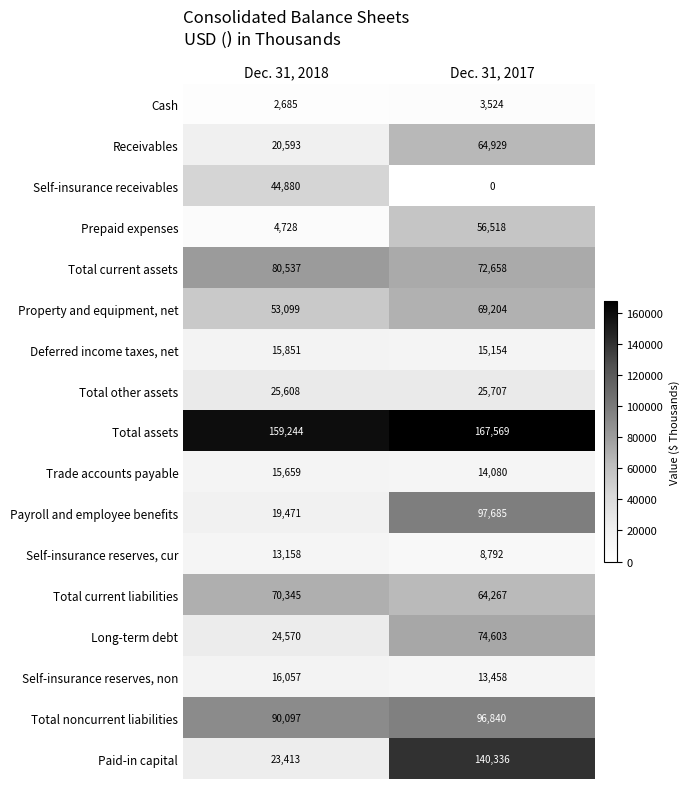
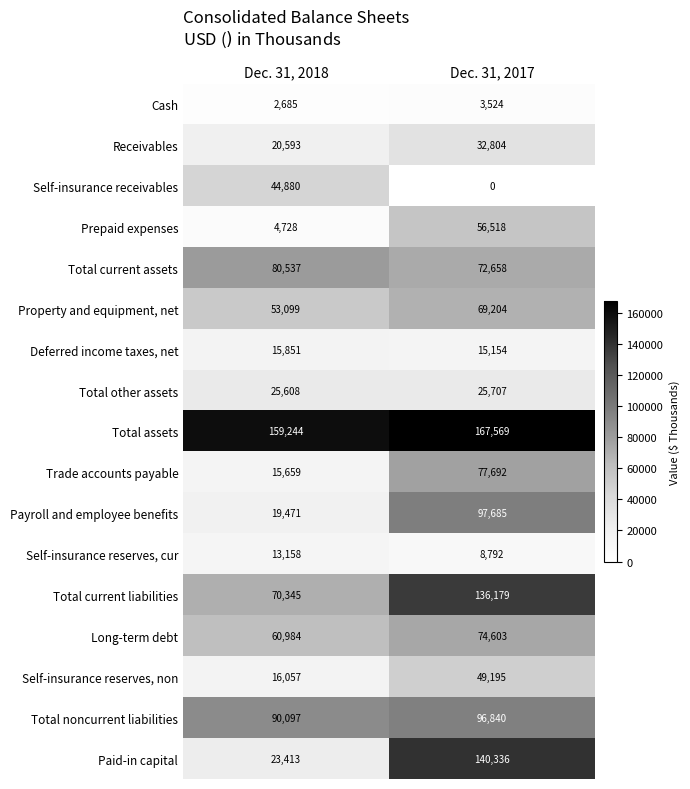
Receivables, Dec. 31, 2017: 64,929 -> 32,804
Trade accounts payable, Dec. 31, 2017: 14,080 -> 77,692
Total current liabilities, Dec. 31, 2017: 64,267 -> 136,179
Long-term debt, Dec. 31, 2018: 24,570 -> 60,984
Self-insurance reserves, non, Dec. 31, 2017: 13,458 -> 49,195
